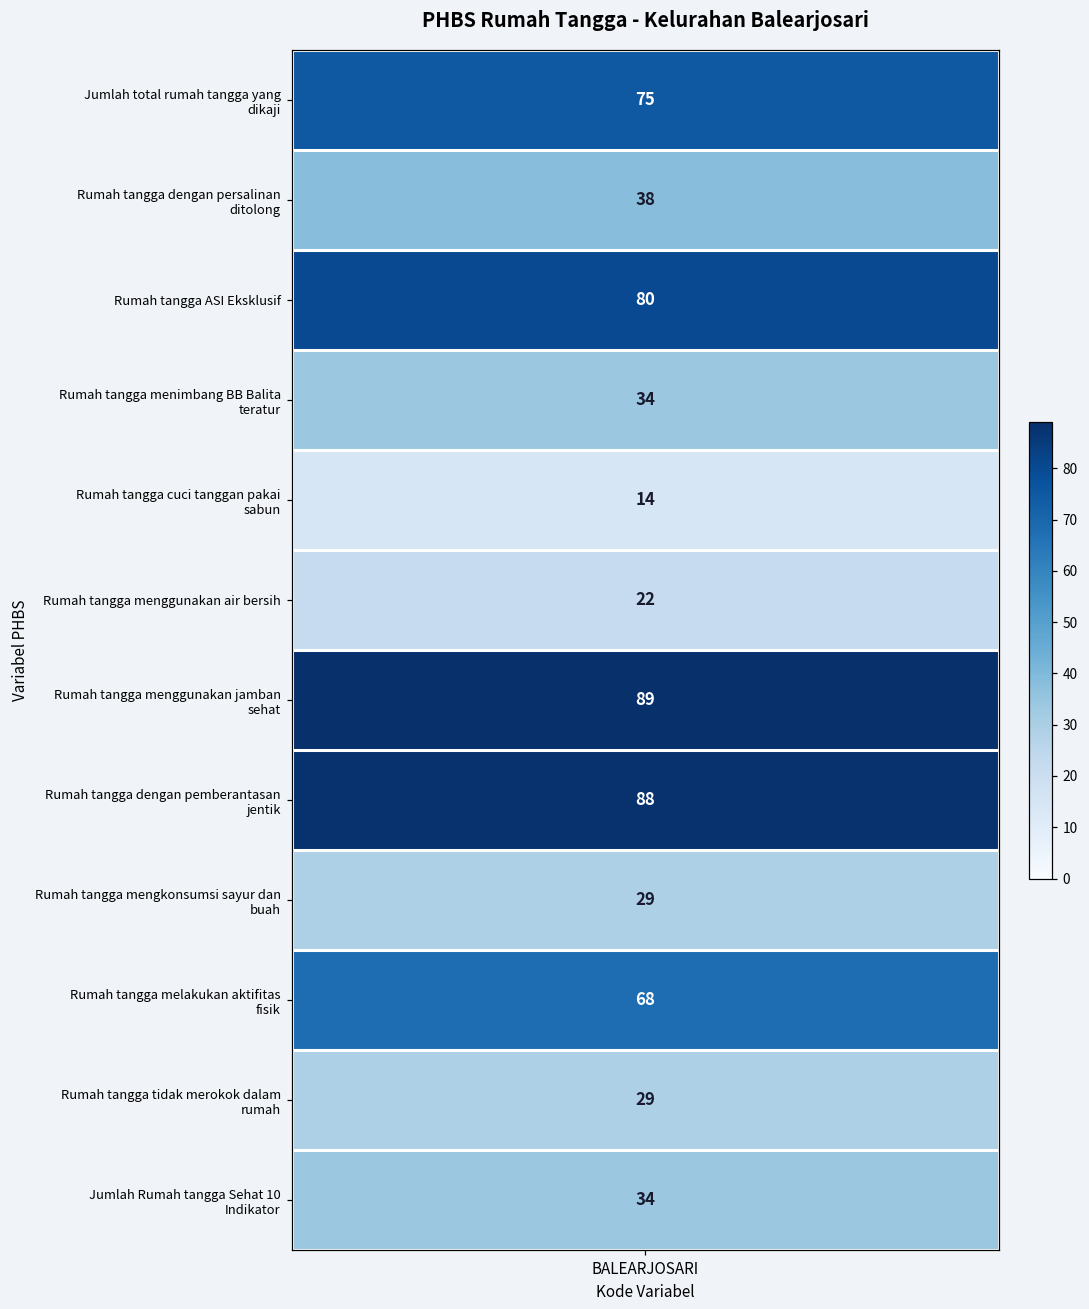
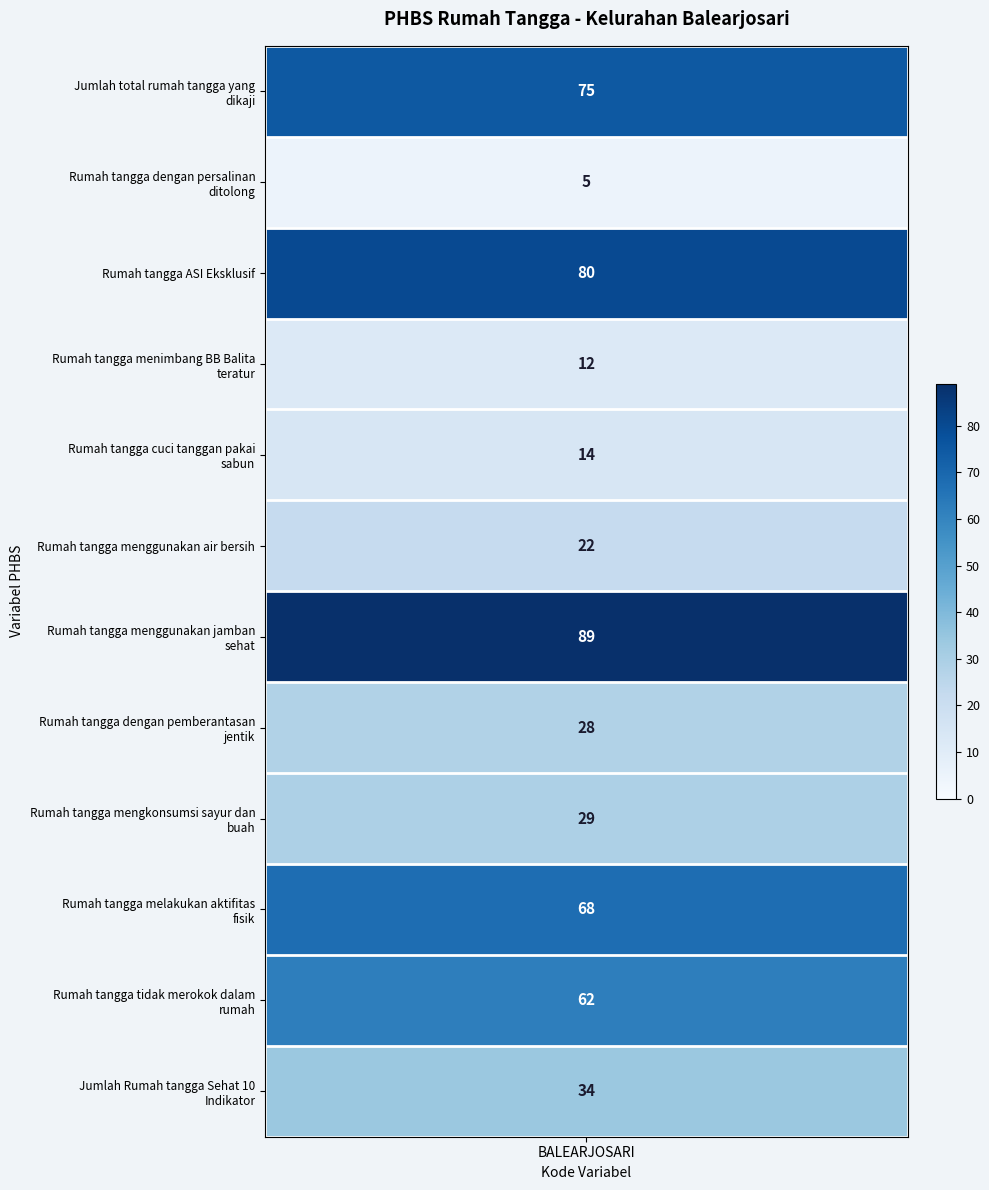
Rumah tangga dengan persalinan ditolong, BALEARJOSARI: 38 -> 5
Rumah tangga menimbang BB Balita teratur, BALEARJOSARI: 34 -> 12
Rumah tangga dengan pemberantasan jentik, BALEARJOSARI: 88 -> 28
Rumah tangga tidak merokok dalam rumah, BALEARJOSARI: 29 -> 62
